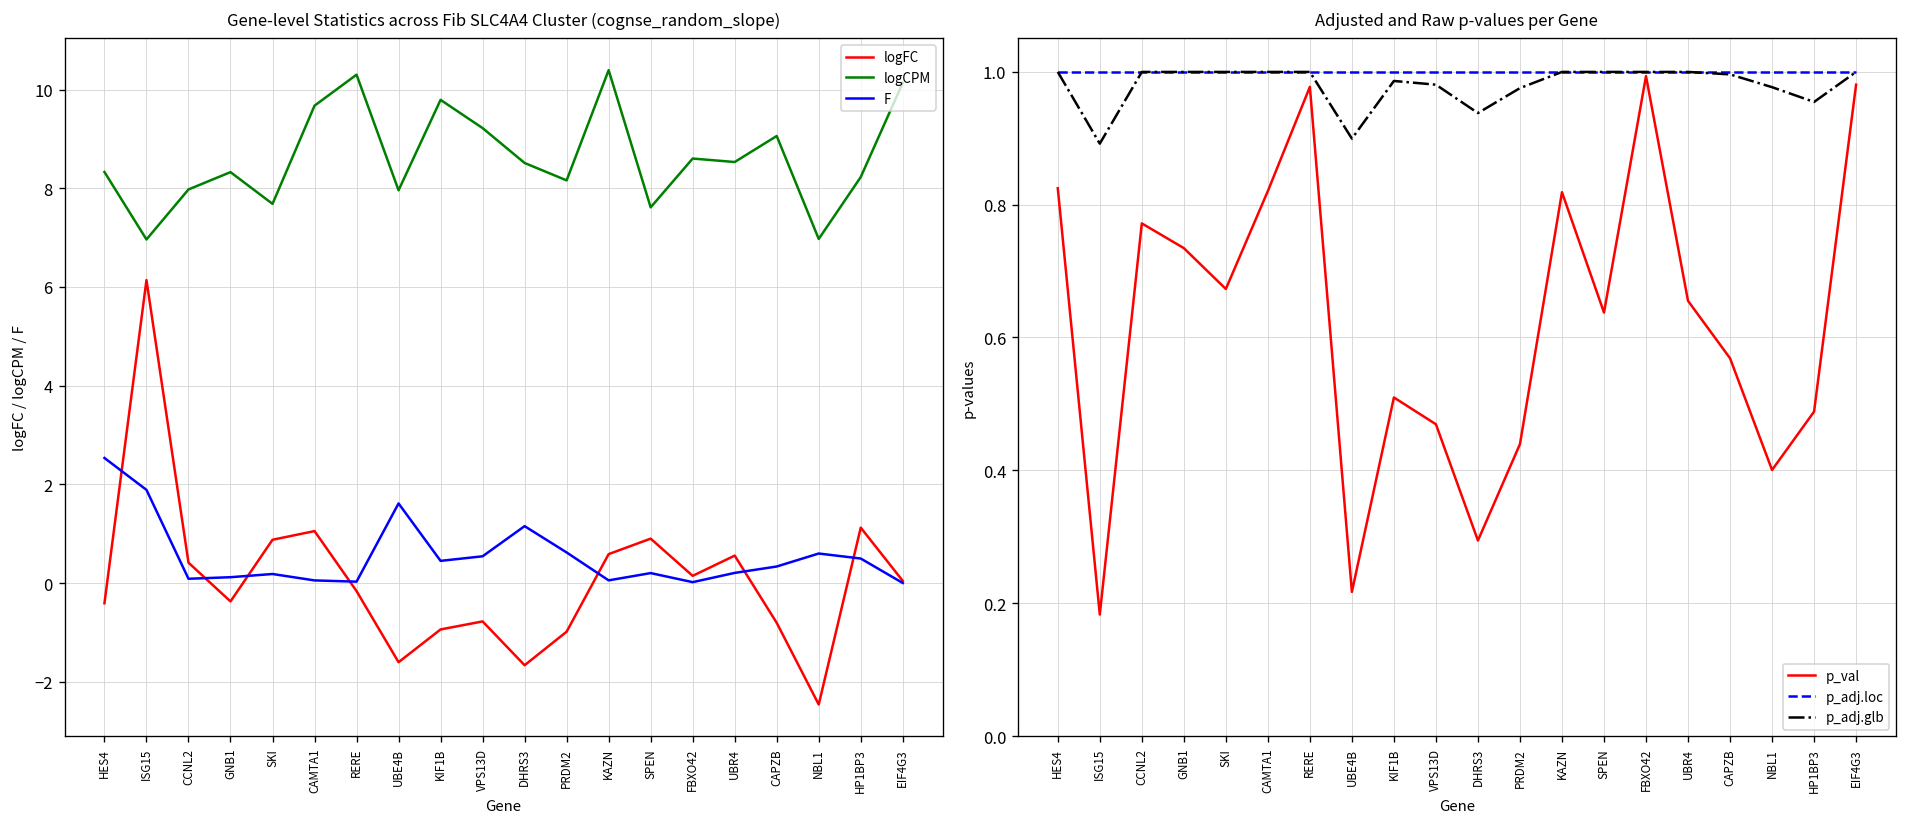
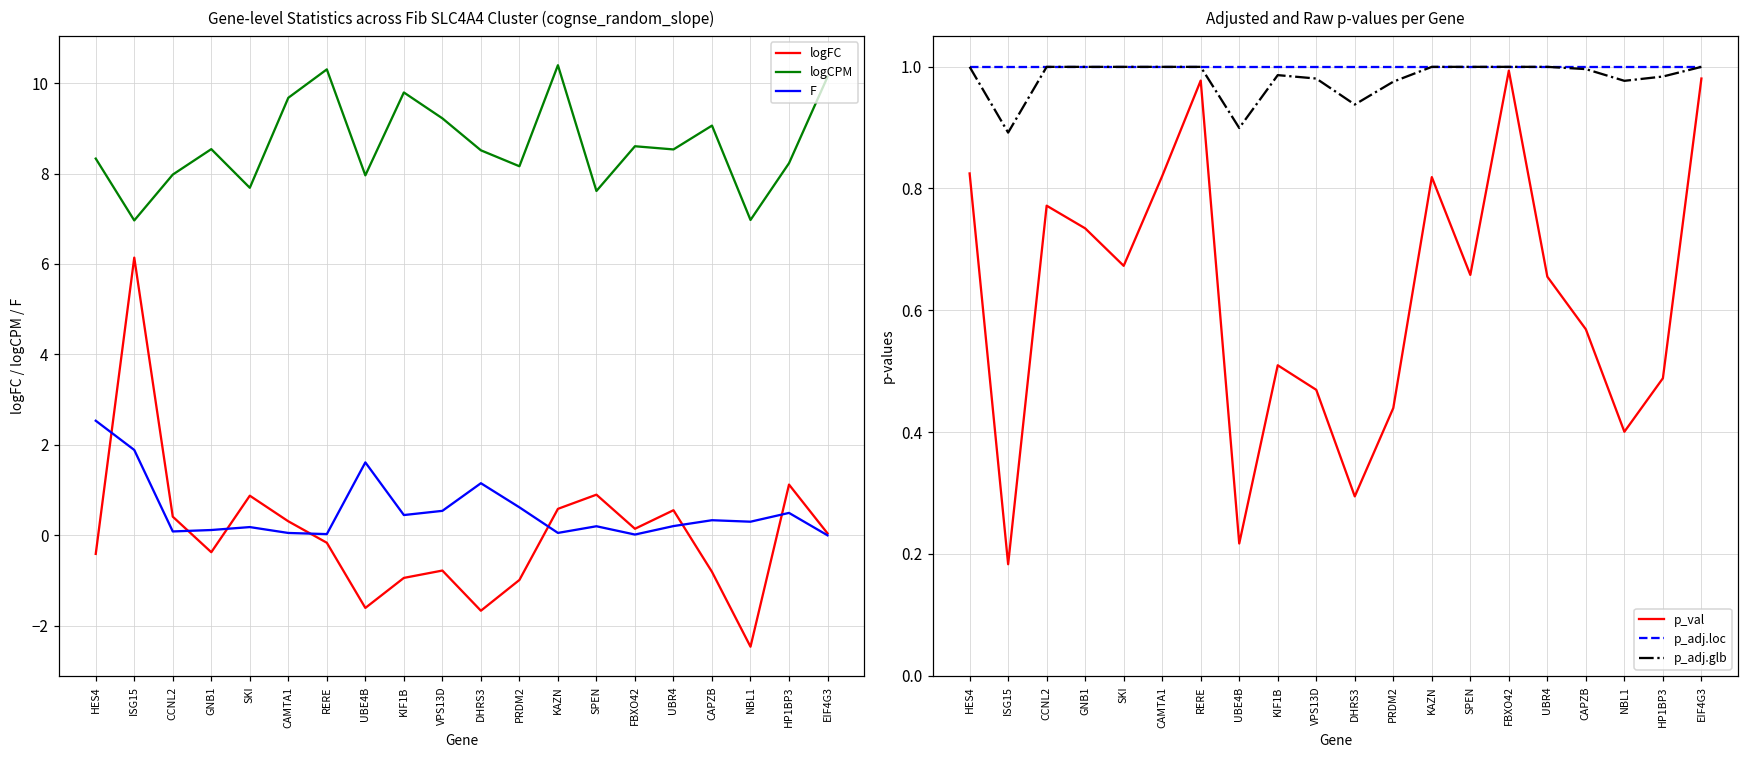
Gene-level Statistics across Fib SLC4A4 Cluster (cognse_random_slope), logCPM, GNB1: 8.3 -> 8.5
Gene-level Statistics across Fib SLC4A4 Cluster (cognse_random_slope), logFC, CAMTA1: 1.1 -> 0.3
Gene-level Statistics across Fib SLC4A4 Cluster (cognse_random_slope), F, NBL1: 0.6 -> 0.3
Adjusted and Raw p-values per Gene, p_val, SPEN: 0.64 -> 0.66
Adjusted and Raw p-values per Gene, p_adj.glb, HP1BP3: 0.95 -> 0.98
